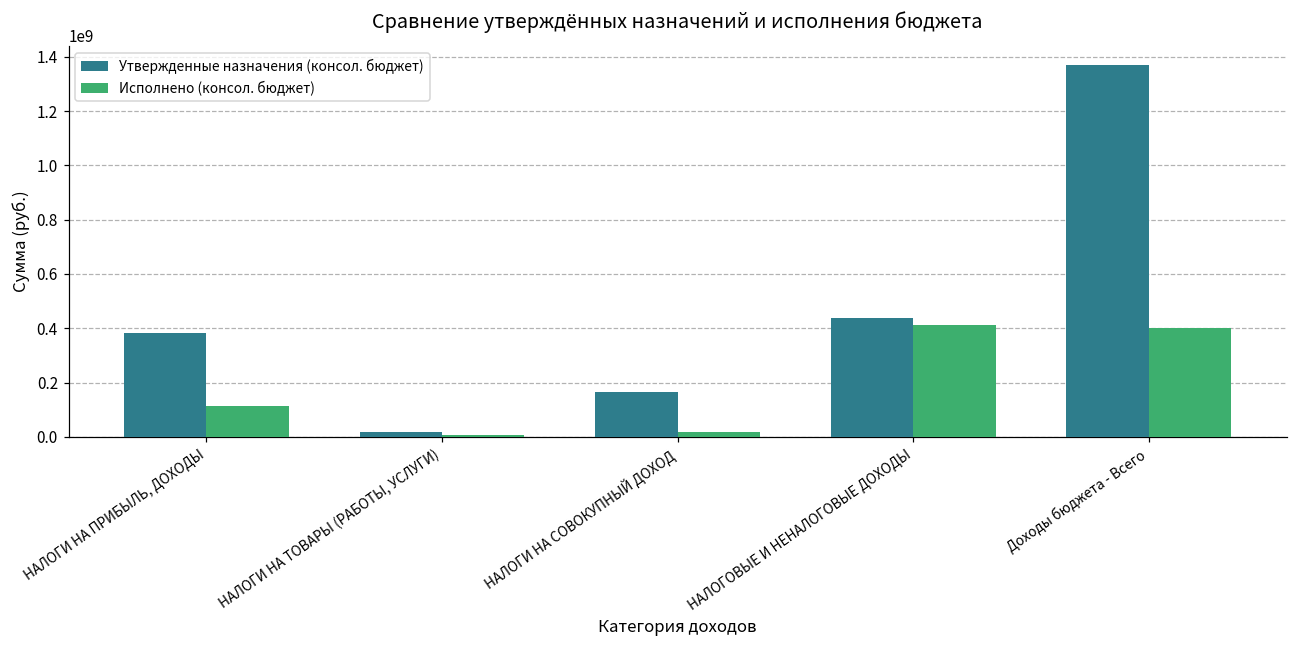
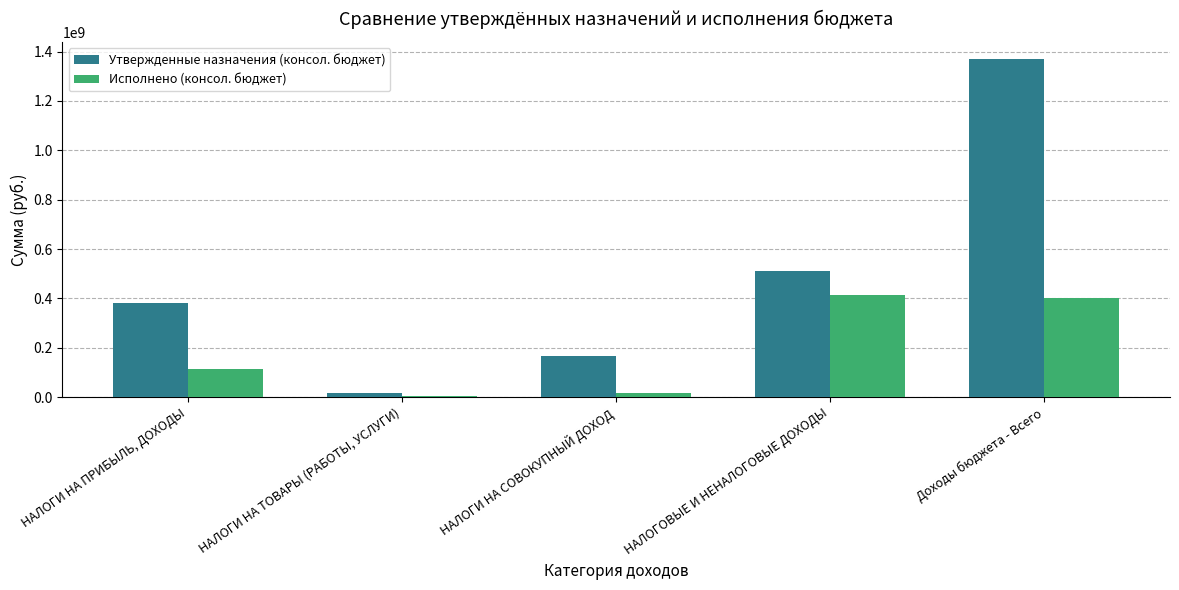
Утвержденные назначения (консол. бюджет), НАЛОГОВЫЕ И НЕНАЛОГОВЫЕ ДОХОДЫ: 440000000 -> 510000000
